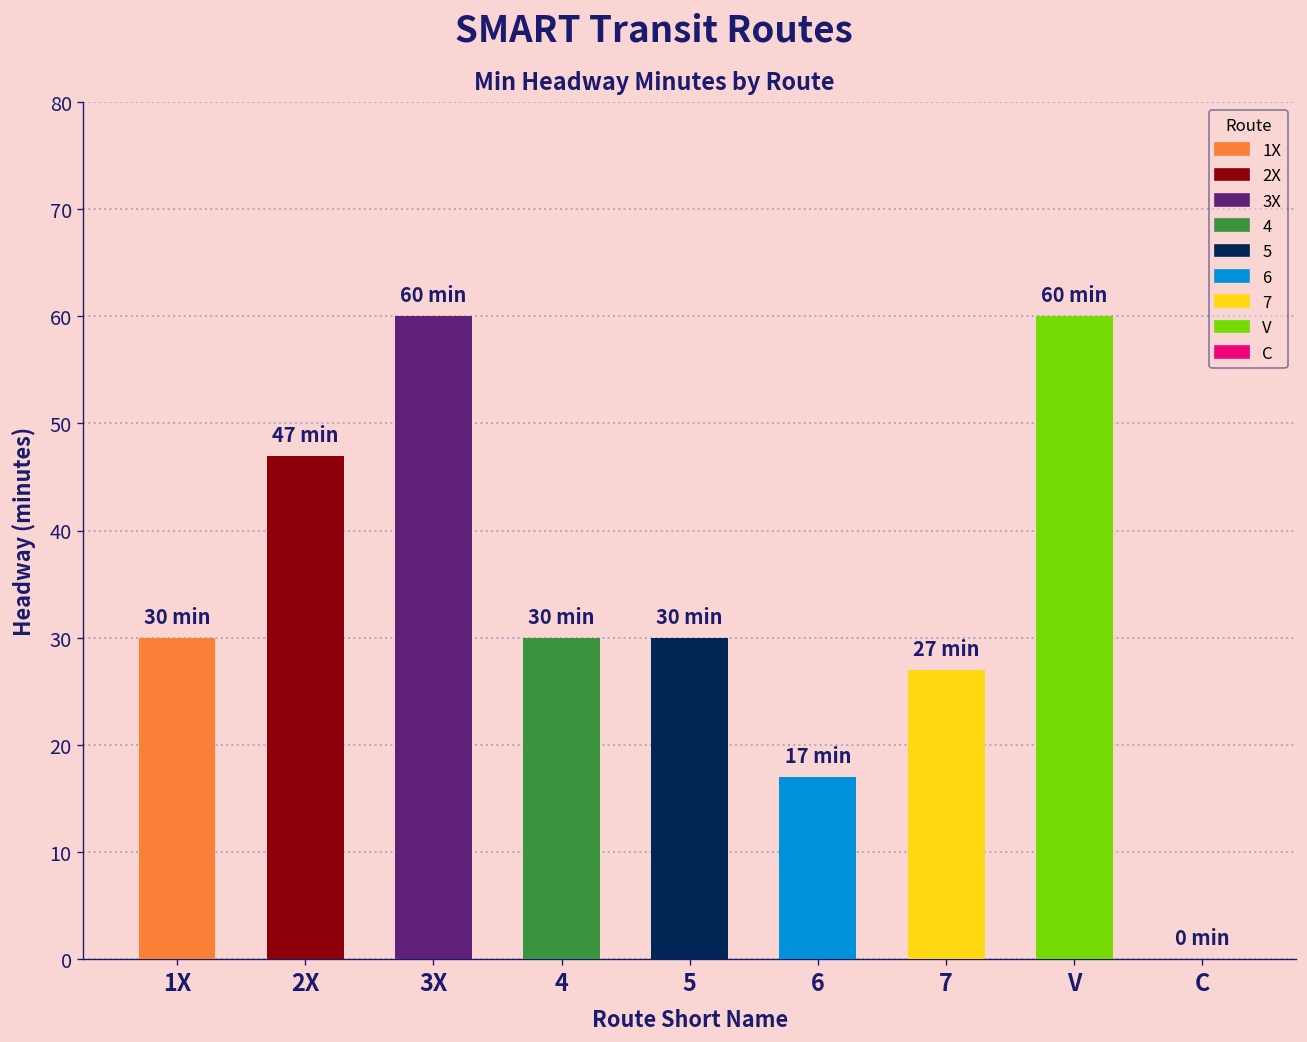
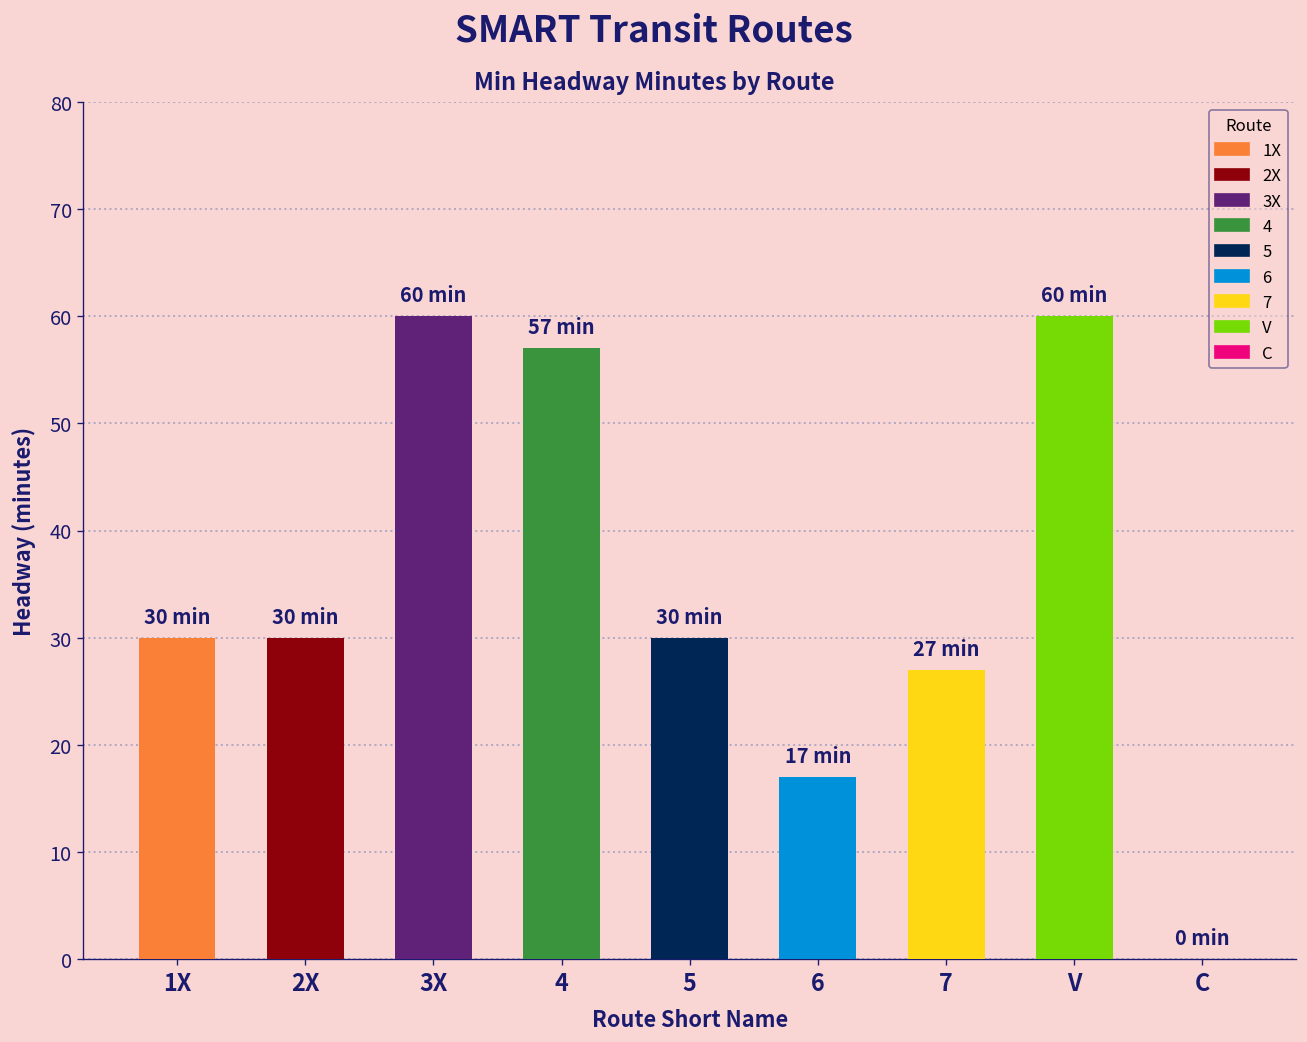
2X, 2X: 47 -> 30
4, 4: 30 -> 57
